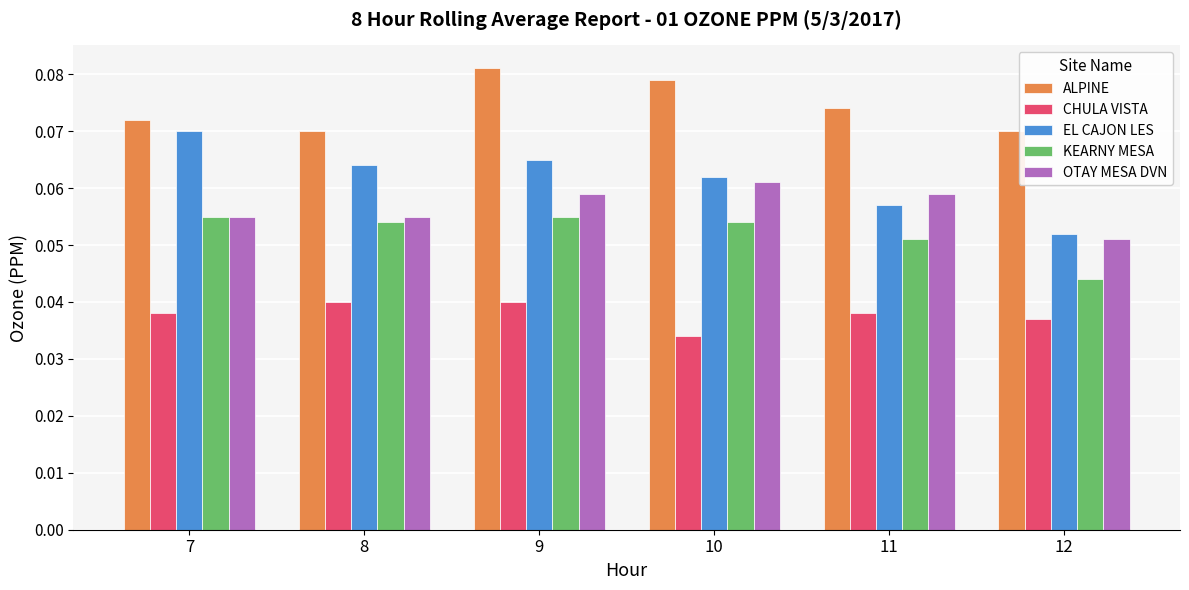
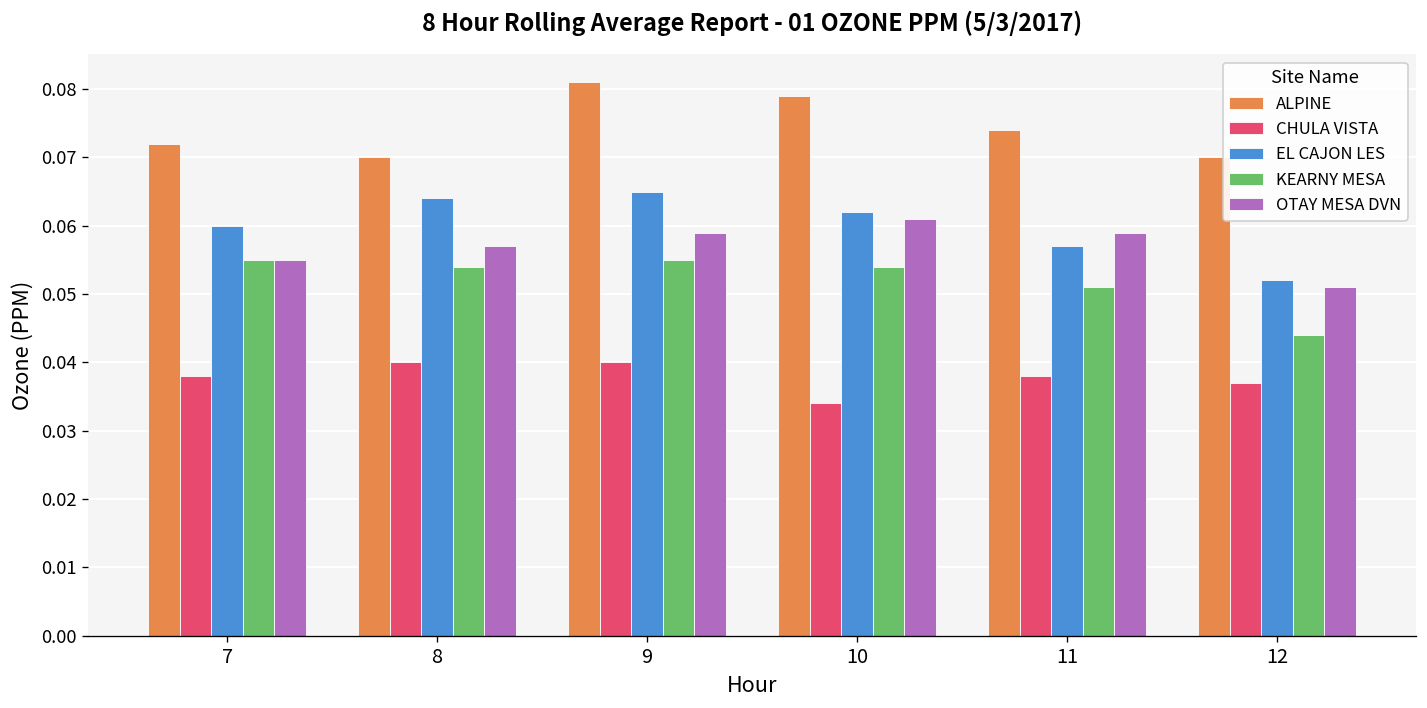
EL CAJON LES, 7: 0.07 -> 0.06
OTAY MESA DVN, 8: 0.055 -> 0.057
